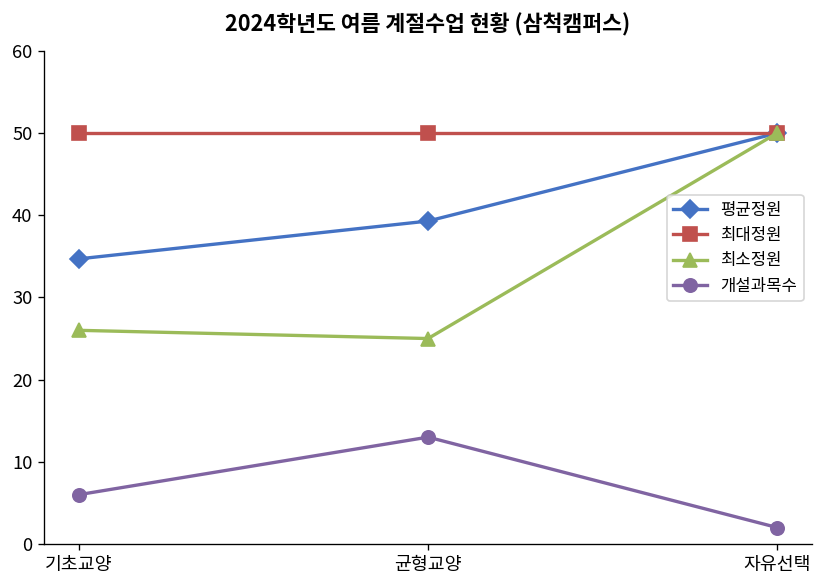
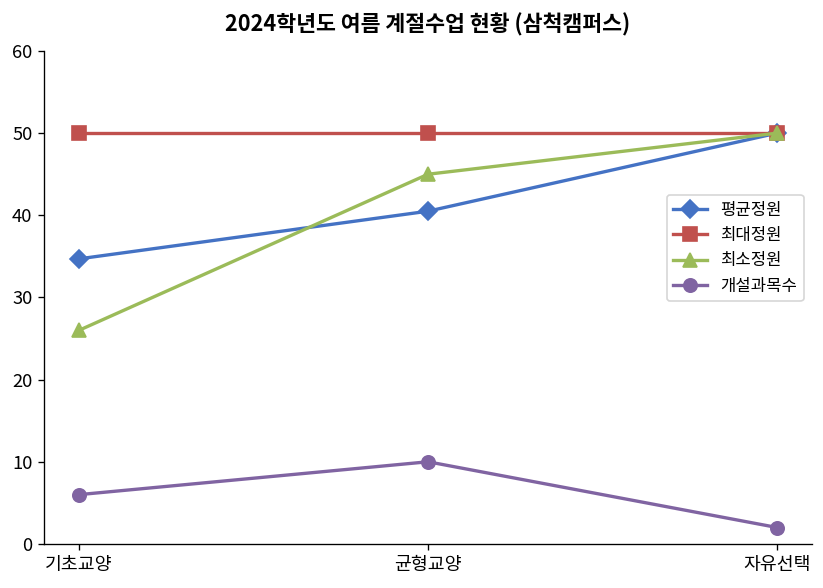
평균정원, 균형교양: 39 -> 41
최소정원, 균형교양: 25 -> 45
개설과목수, 균형교양: 13 -> 10
